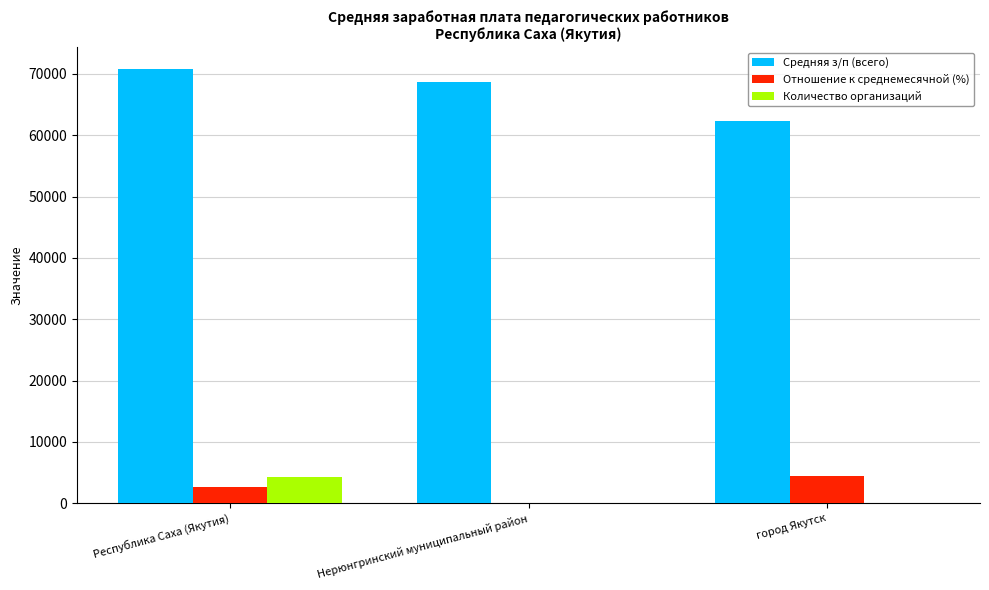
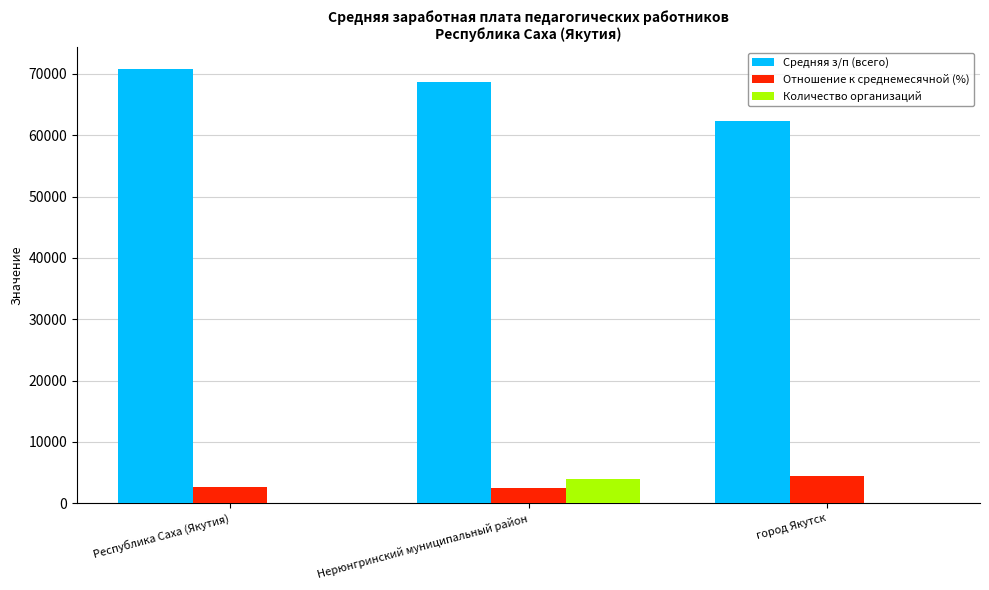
Количество организаций, Республика Саха (Якутия): 4000 -> 0
Отношение к среднемесячной (%), Нерюнгринский муниципальный район: 0 -> 2000
Количество организаций, Нерюнгринский муниципальный район: 0 -> 4000
